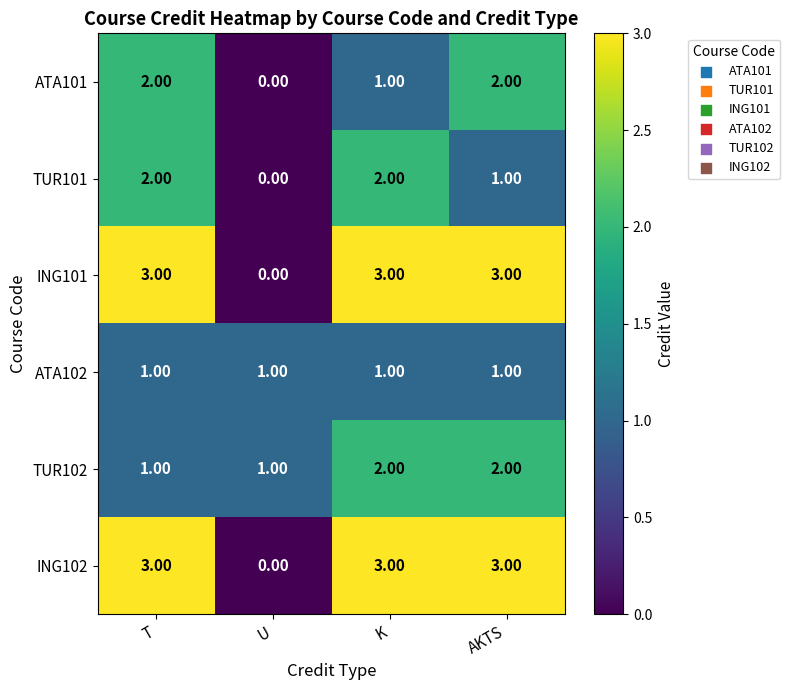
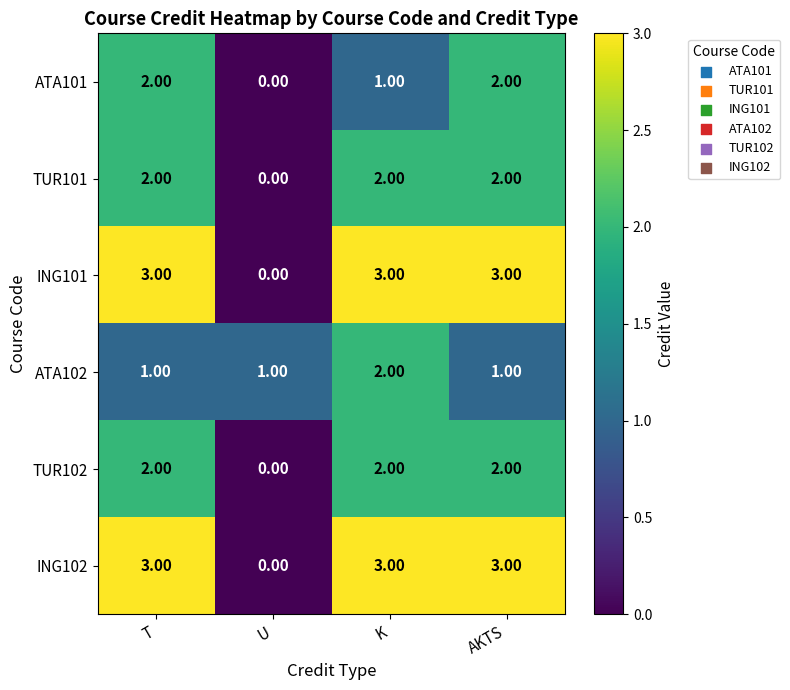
TUR101, AKTS: 1.00 -> 2.00
ATA102, K: 1.00 -> 2.00
TUR102, T: 1.00 -> 2.00
TUR102, U: 1.00 -> 0.00
